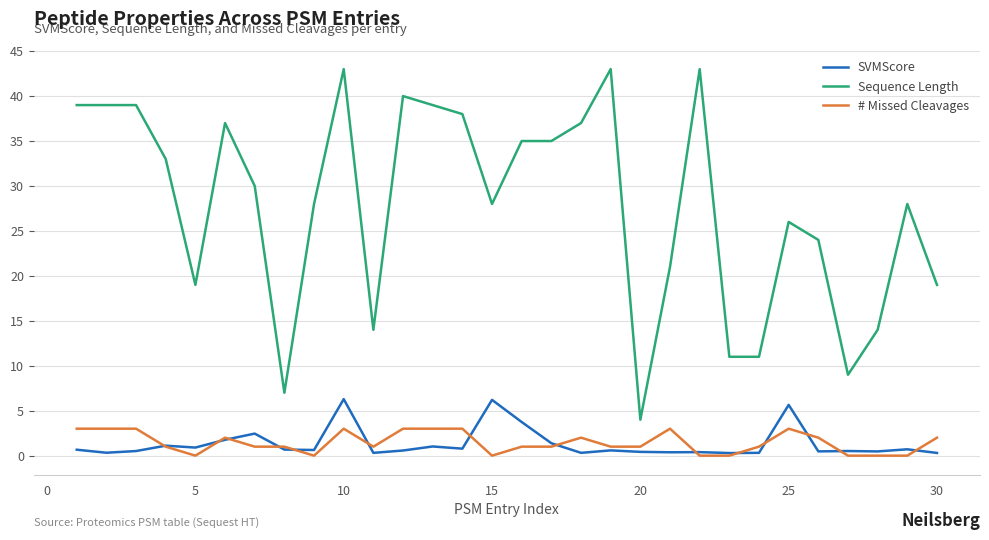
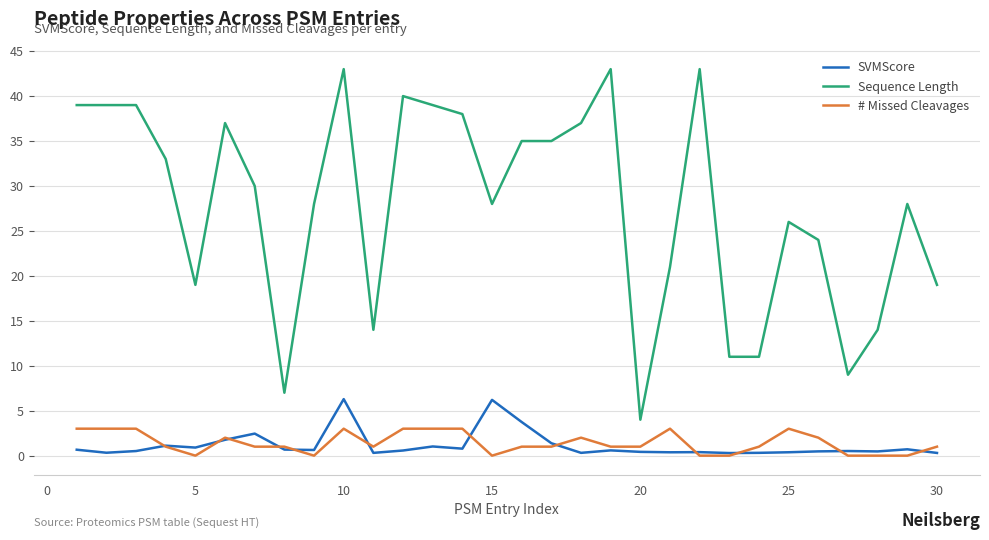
SVMScore, 25: 6 -> 0
# Missed Cleavages, 30: 2 -> 1
